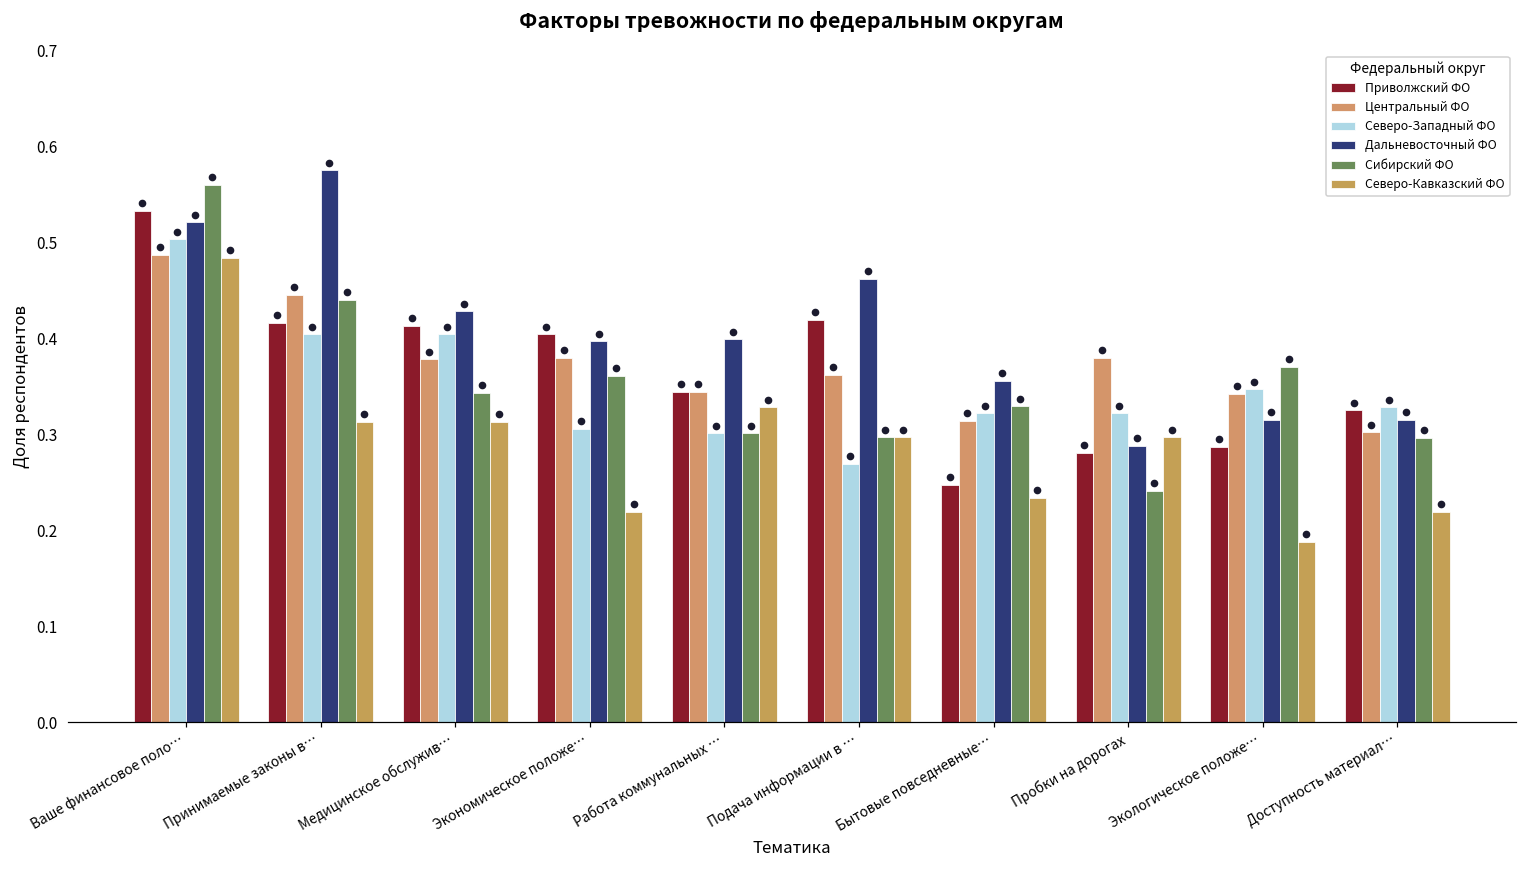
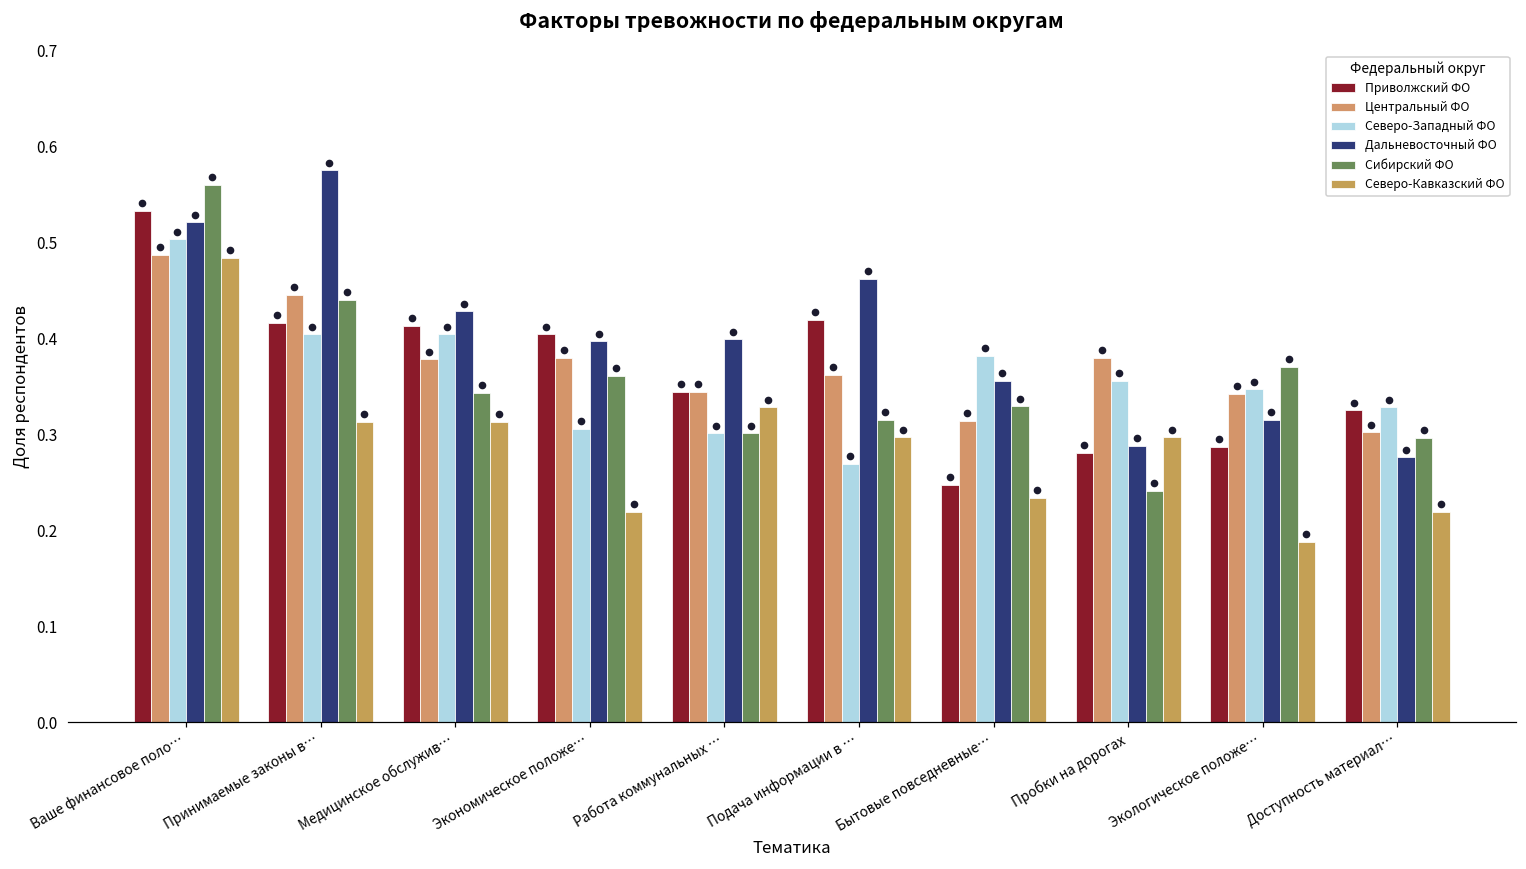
Сибирский ФО, Подача информации в …: 0.30 -> 0.32
Северо-Западный ФО, Бытовые повседневные…: 0.32 -> 0.38
Северо-Западный ФО, Пробки на дорогах: 0.32 -> 0.36
Дальневосточный ФО, Доступность материал…: 0.32 -> 0.28
